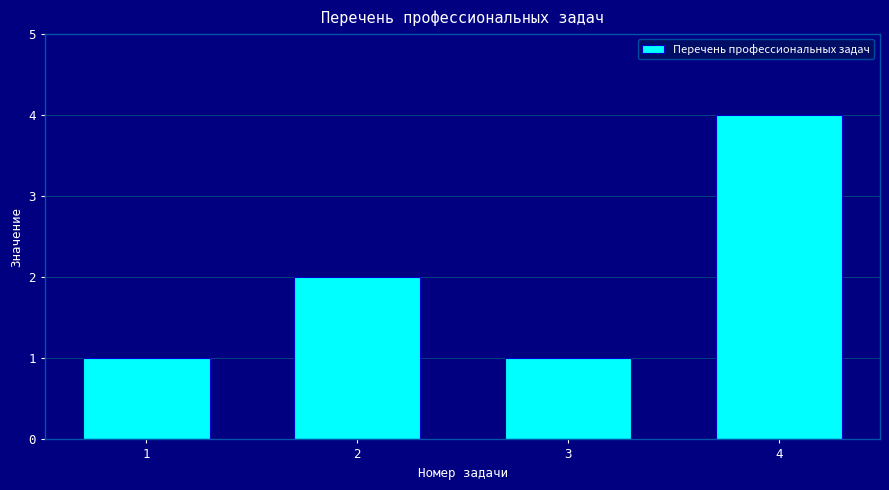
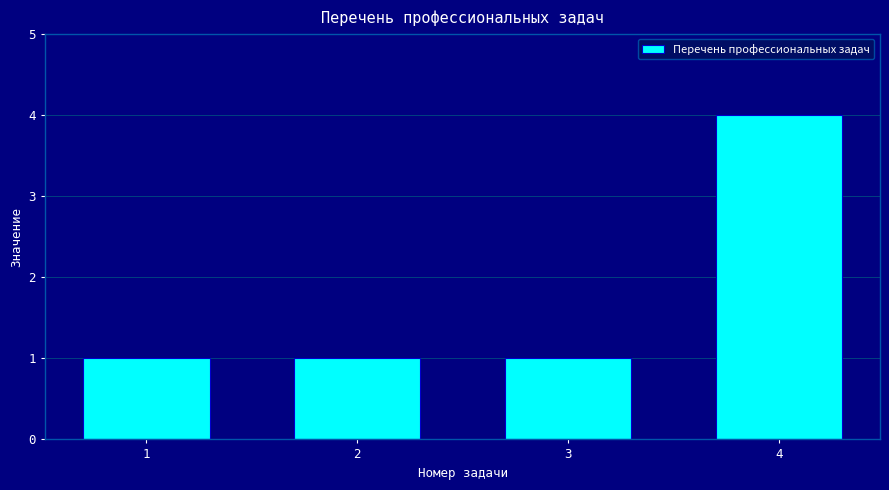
2: 2 -> 1
